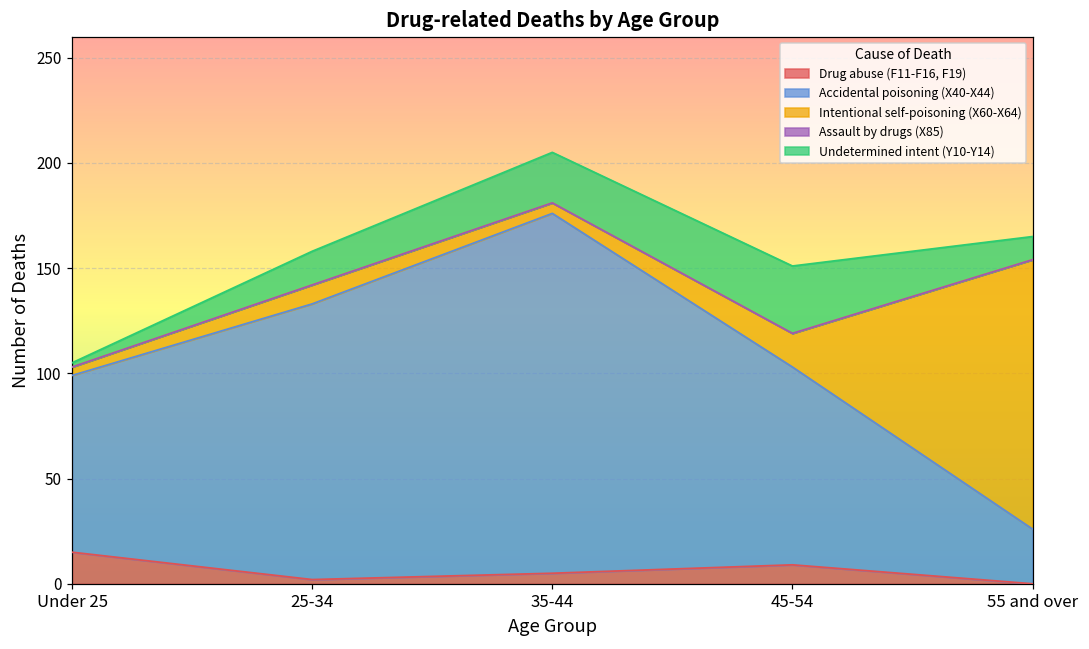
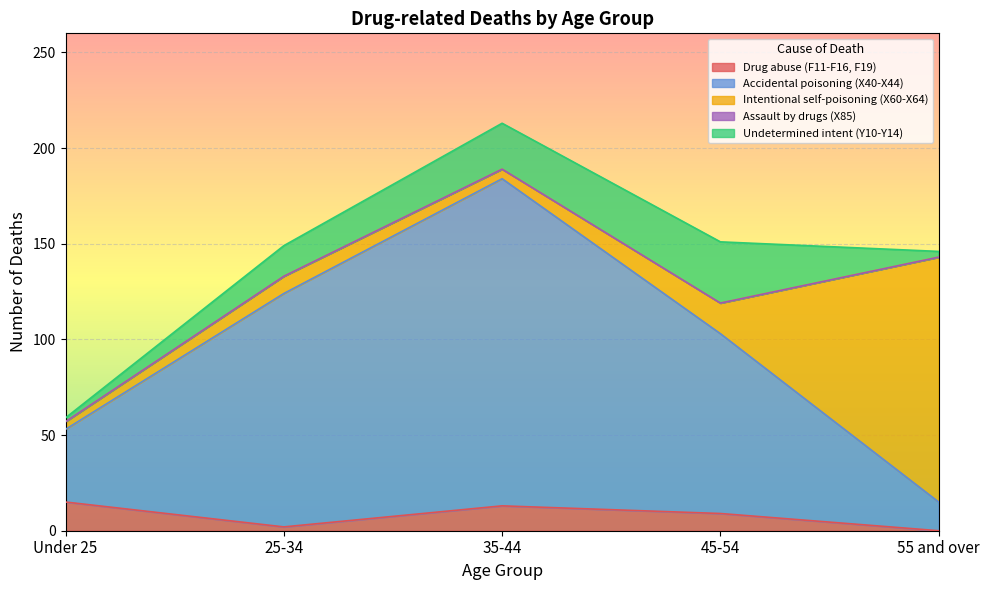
Accidental poisoning (X40-X44), Under 25: 84 -> 38
Accidental poisoning (X40-X44), 25-34: 131 -> 122
Drug abuse (F11-F16, F19), 35-44: 5 -> 13
Accidental poisoning (X40-X44), 55 and over: 26 -> 15
Undetermined intent (Y10-Y14), 55 and over: 11 -> 3
